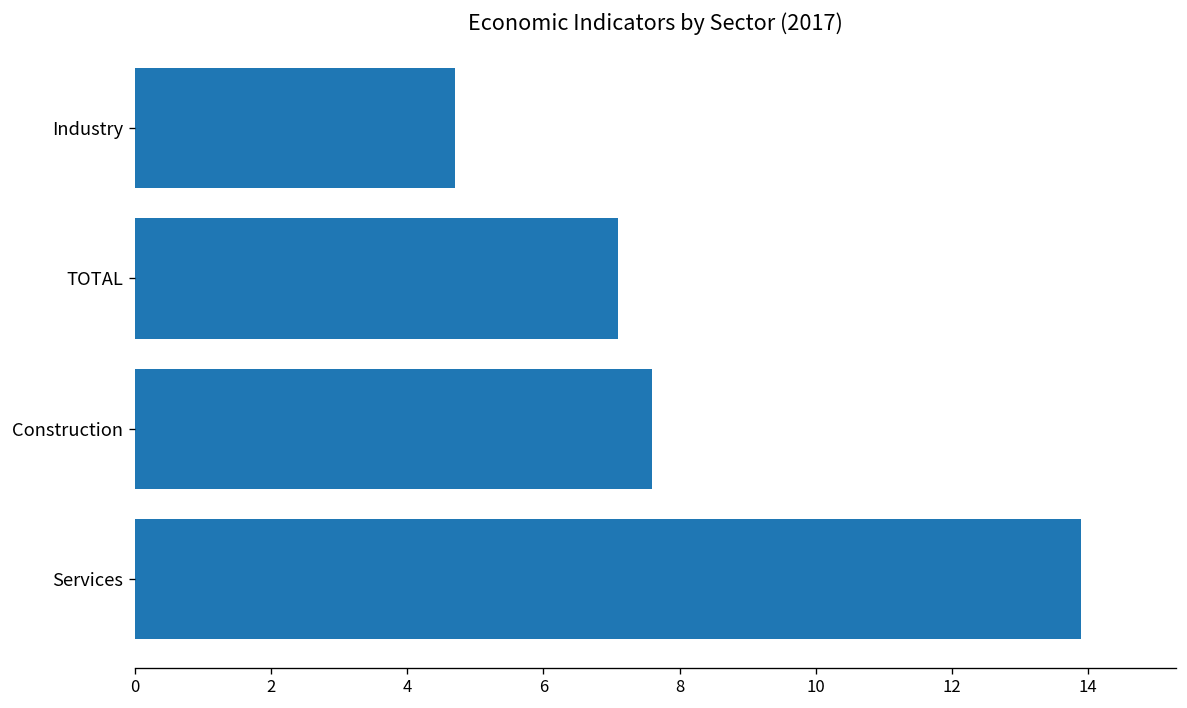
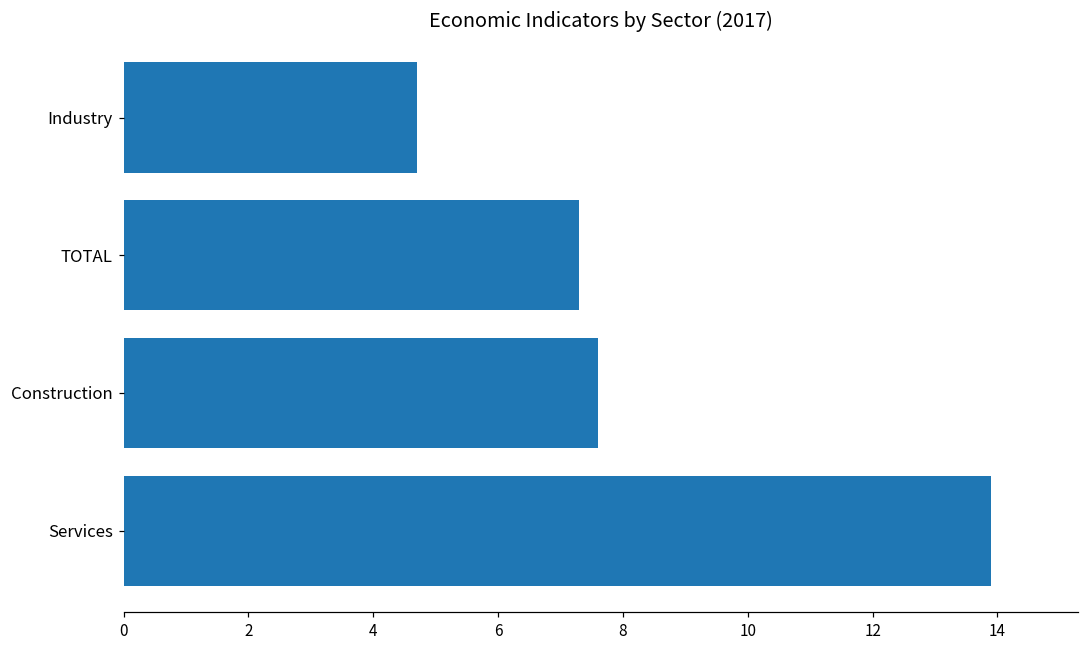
TOTAL: 7.1 -> 7.3
